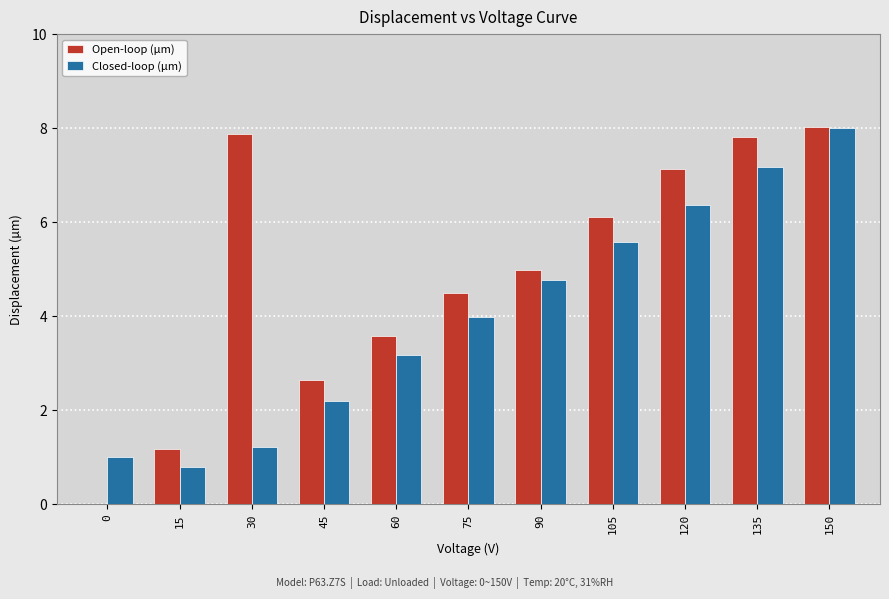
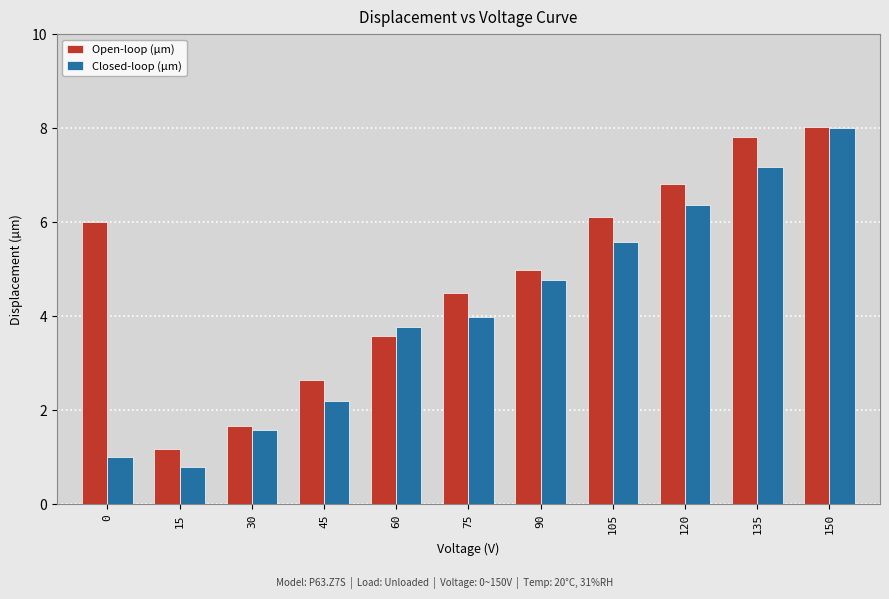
Open-loop (µm), 0: 0 -> 6
Open-loop (µm), 30: 7.9 -> 1.7
Closed-loop (µm), 30: 1.2 -> 1.6
Closed-loop (µm), 60: 3.2 -> 3.8
Open-loop (µm), 120: 7.1 -> 6.8
